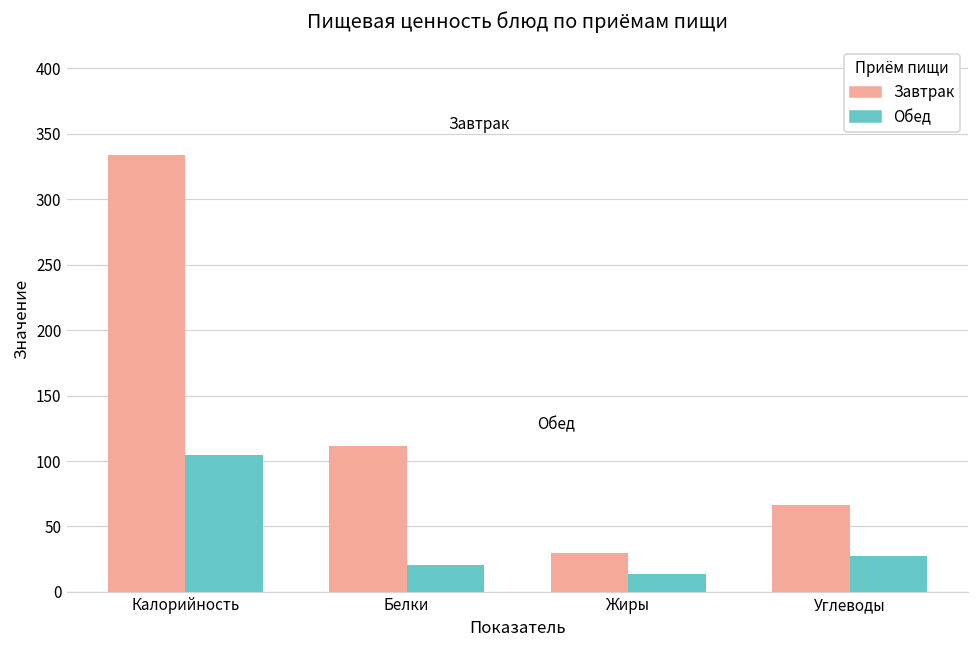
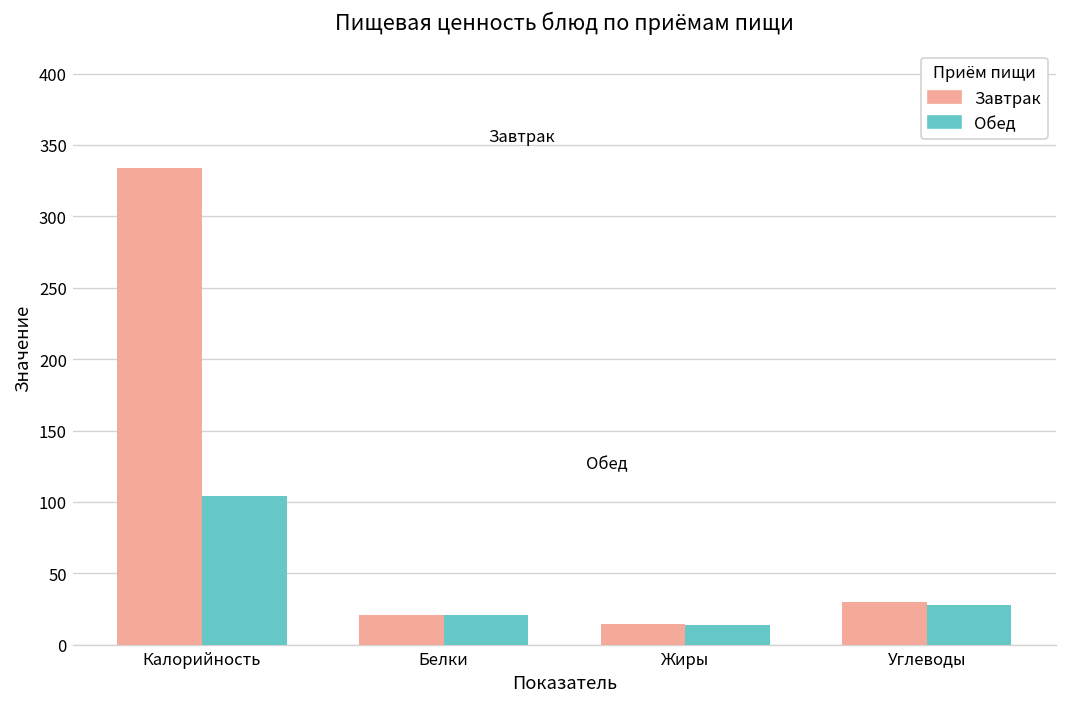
Завтрак, Белки: 112 -> 21
Завтрак, Жиры: 30 -> 14
Завтрак, Углеводы: 66 -> 30
